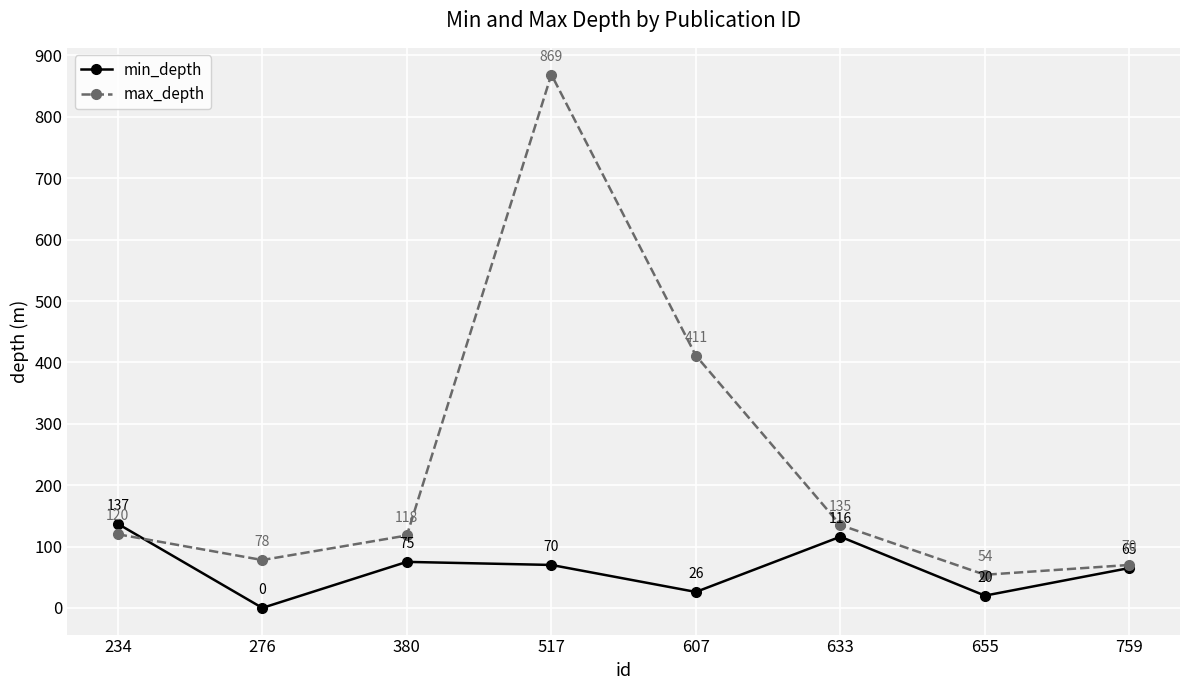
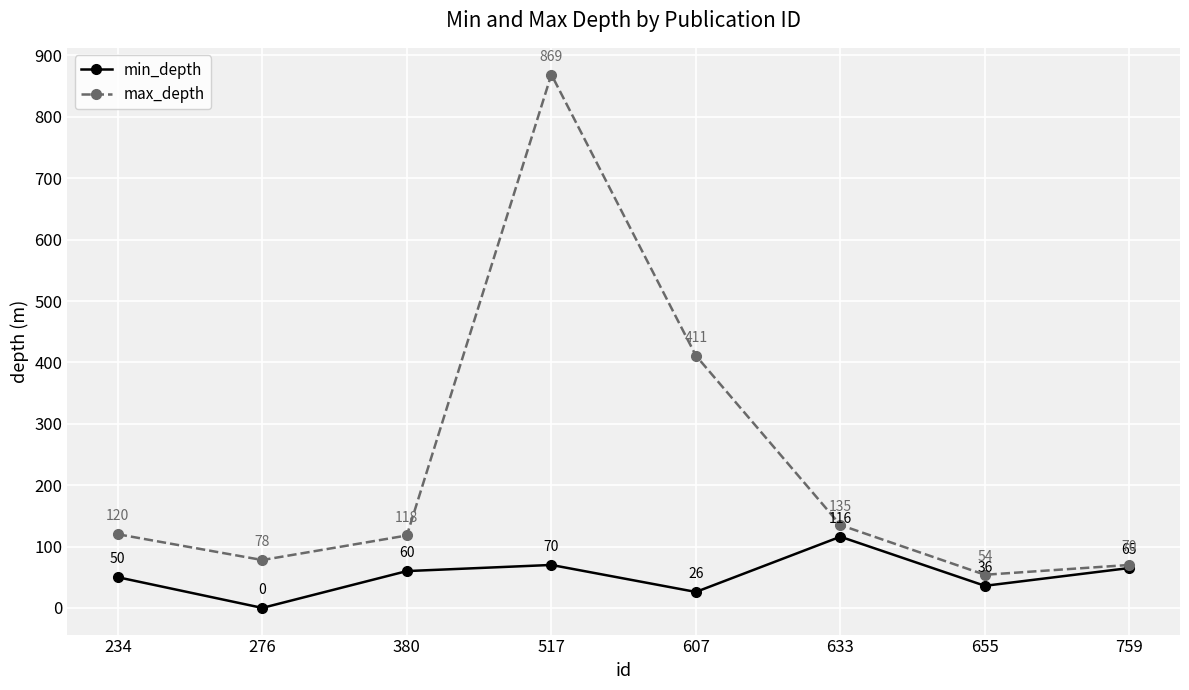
min_depth, 234: 137 -> 50
min_depth, 380: 75 -> 60
min_depth, 655: 20 -> 36
